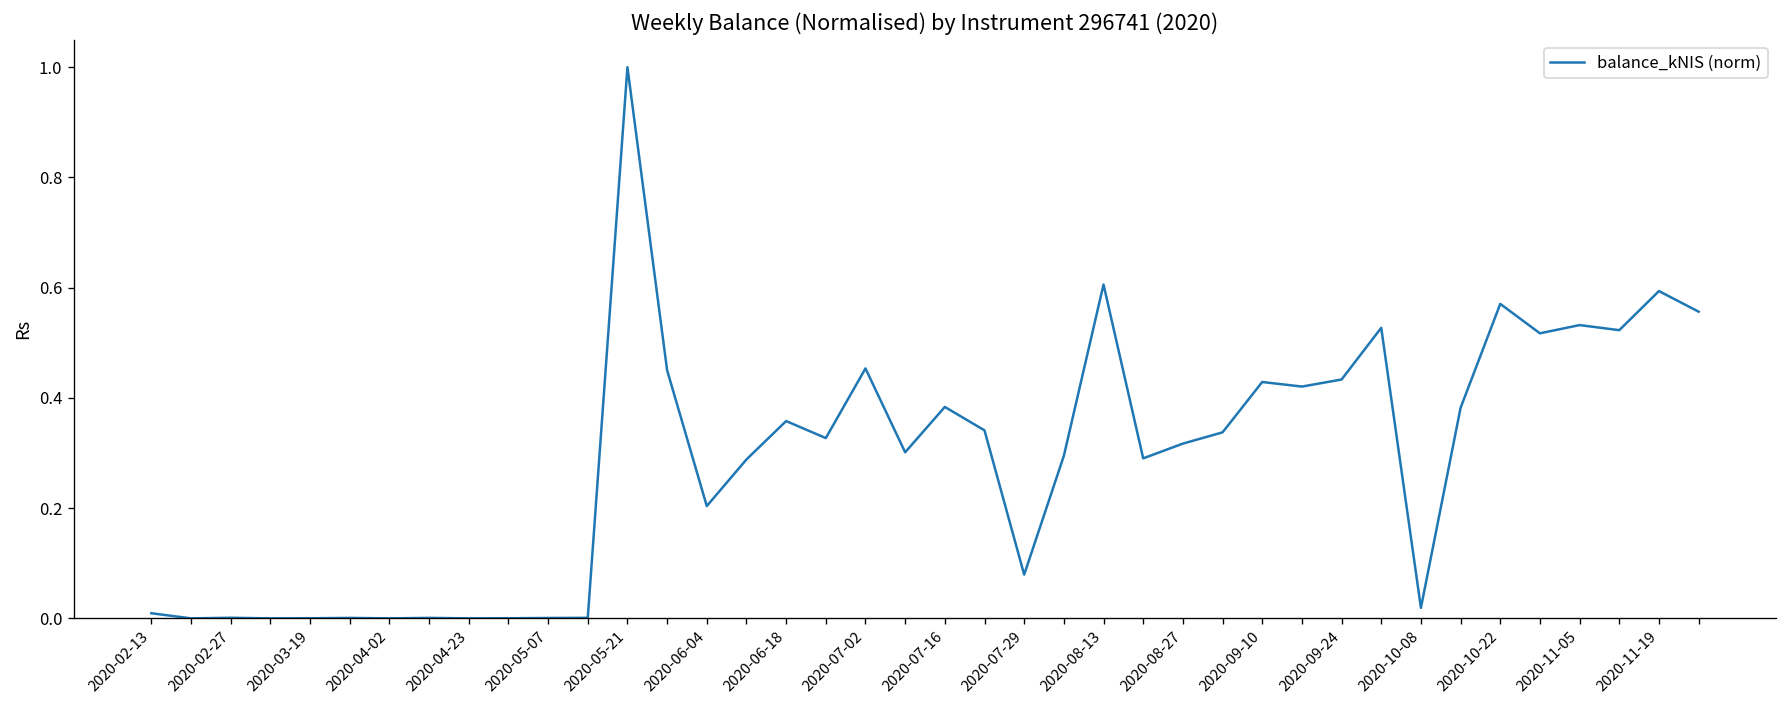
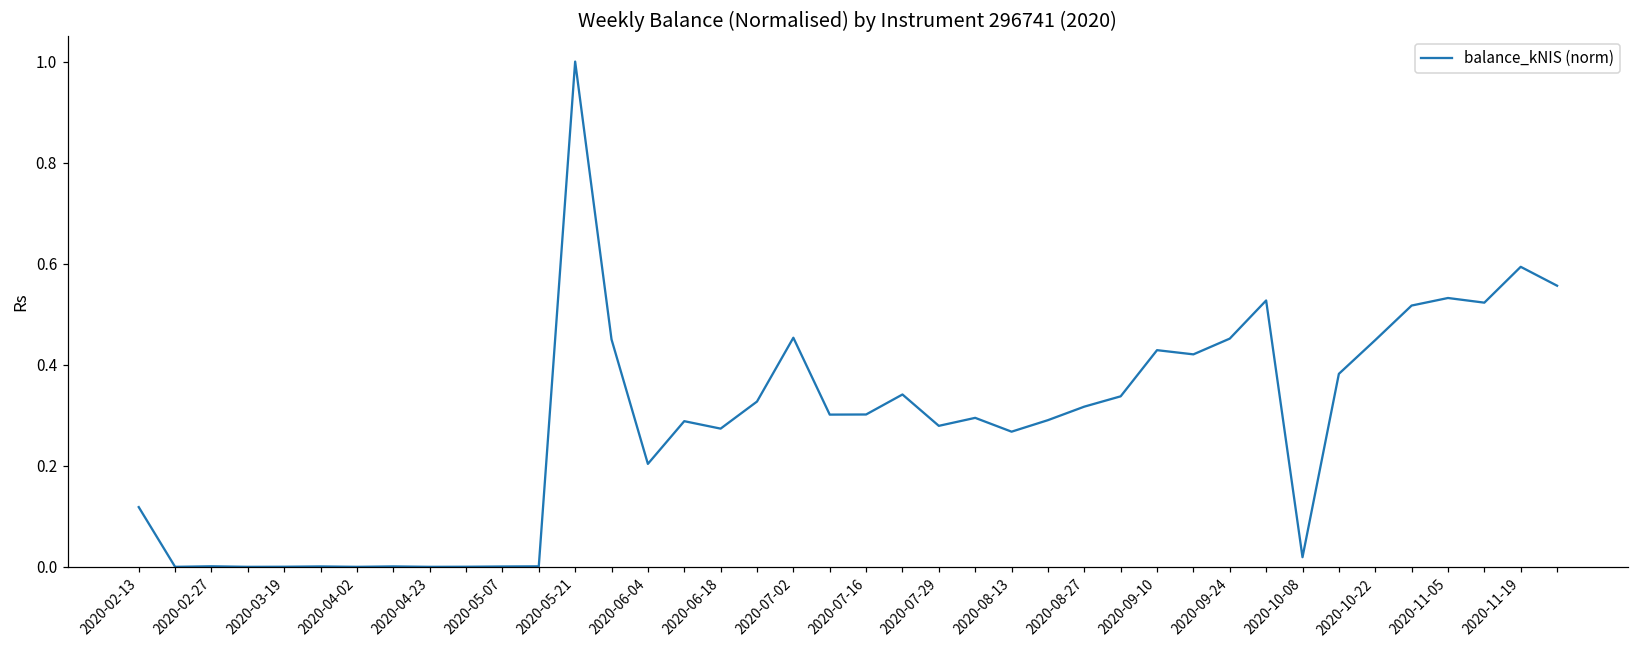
2020-02-13: 0.01 -> 0.12
2020-06-18: 0.36 -> 0.27
2020-07-16: 0.38 -> 0.30
2020-07-29: 0.08 -> 0.28
2020-08-13: 0.61 -> 0.27
2020-09-24: 0.43 -> 0.45
2020-10-22: 0.57 -> 0.45
